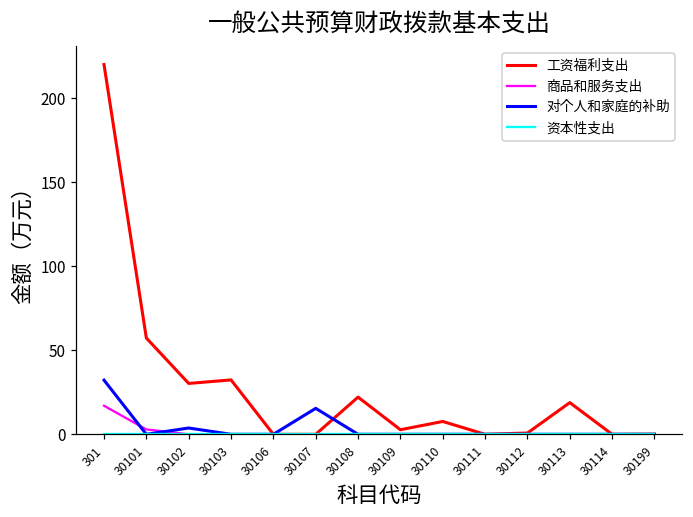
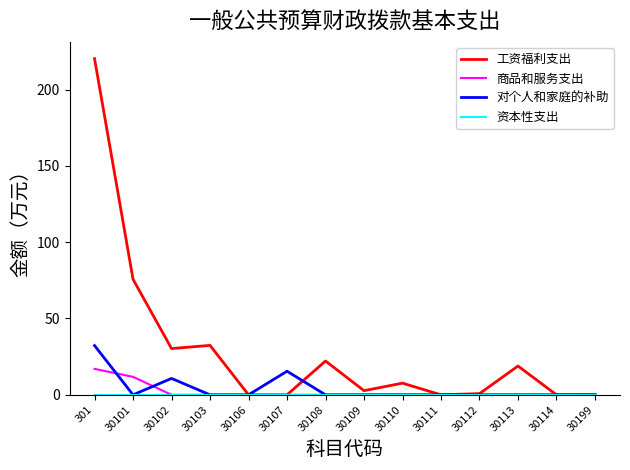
工资福利支出, 30101: 57 -> 76
商品和服务支出, 30101: 3 -> 12
对个人和家庭的补助, 30102: 4 -> 11
